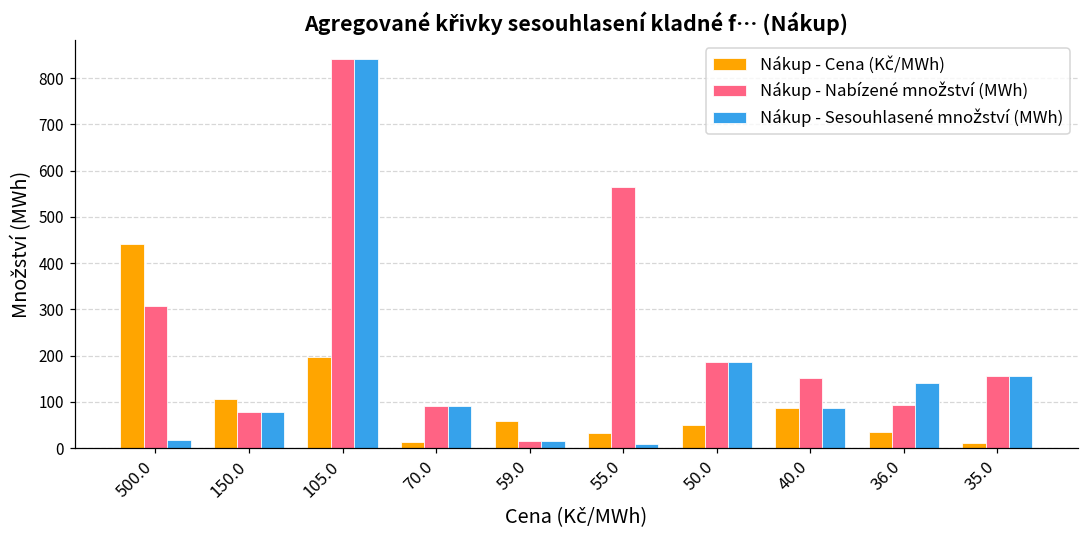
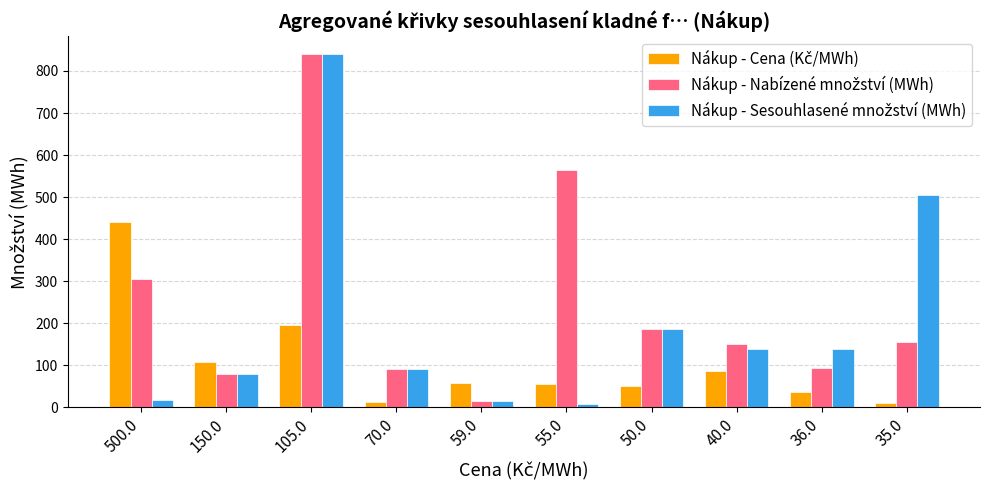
Nákup - Cena (Kč/MWh), 55.0: 30 -> 60
Nákup - Sesouhlasené množství (MWh), 40.0: 90 -> 140
Nákup - Sesouhlasené množství (MWh), 35.0: 160 -> 510
